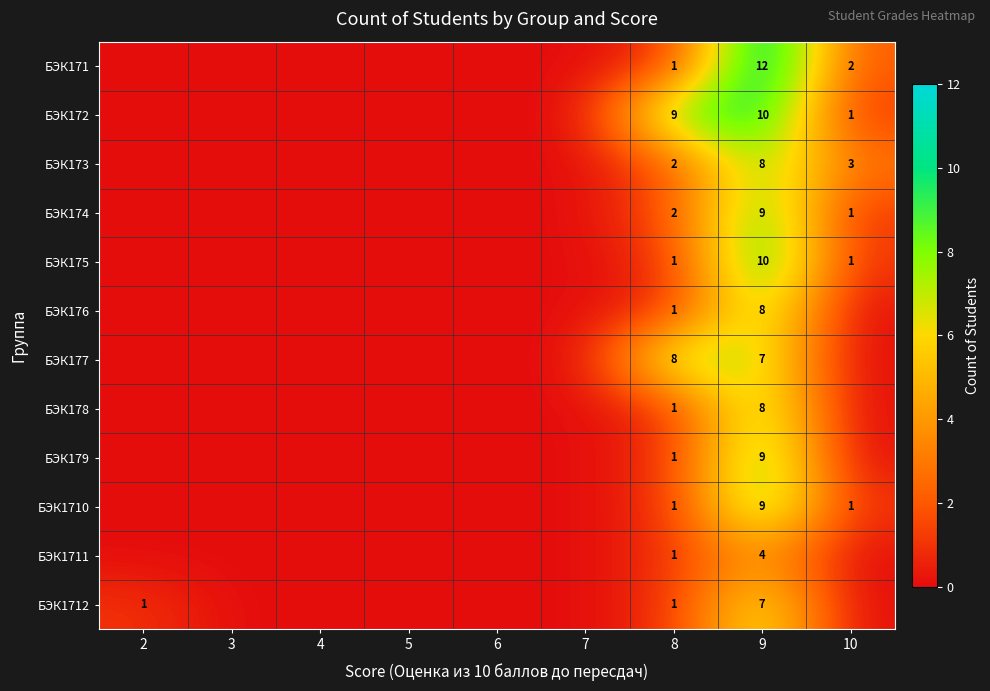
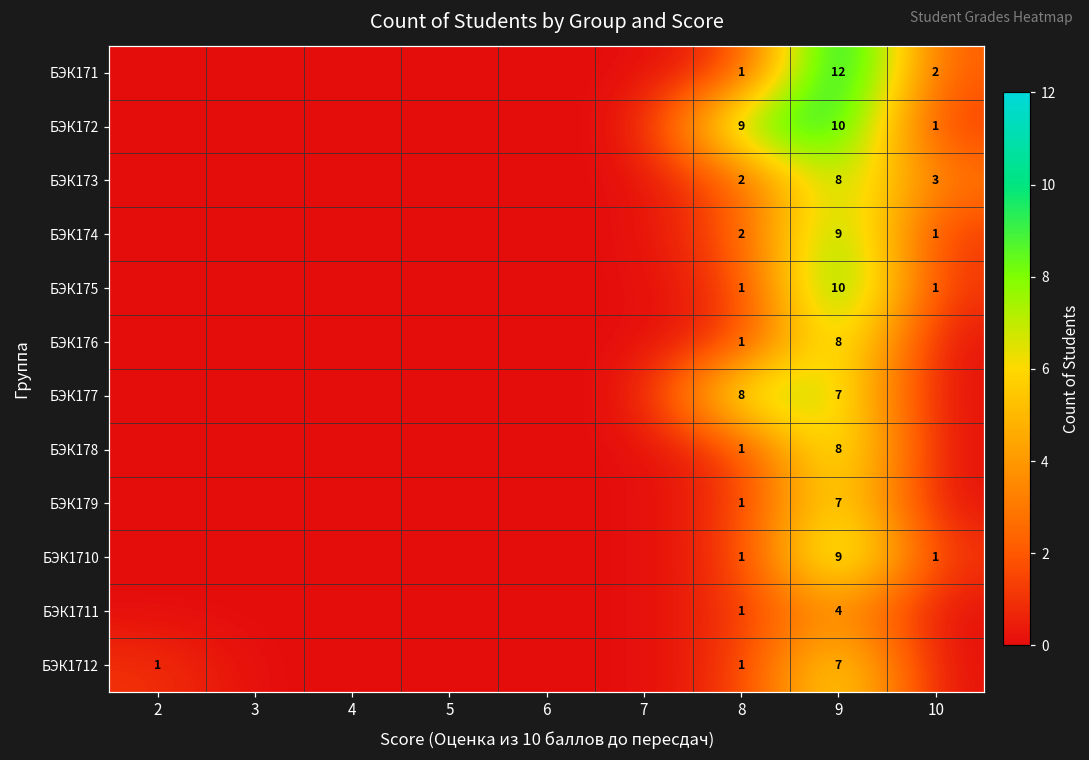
БЭК179, 9: 9 -> 7
